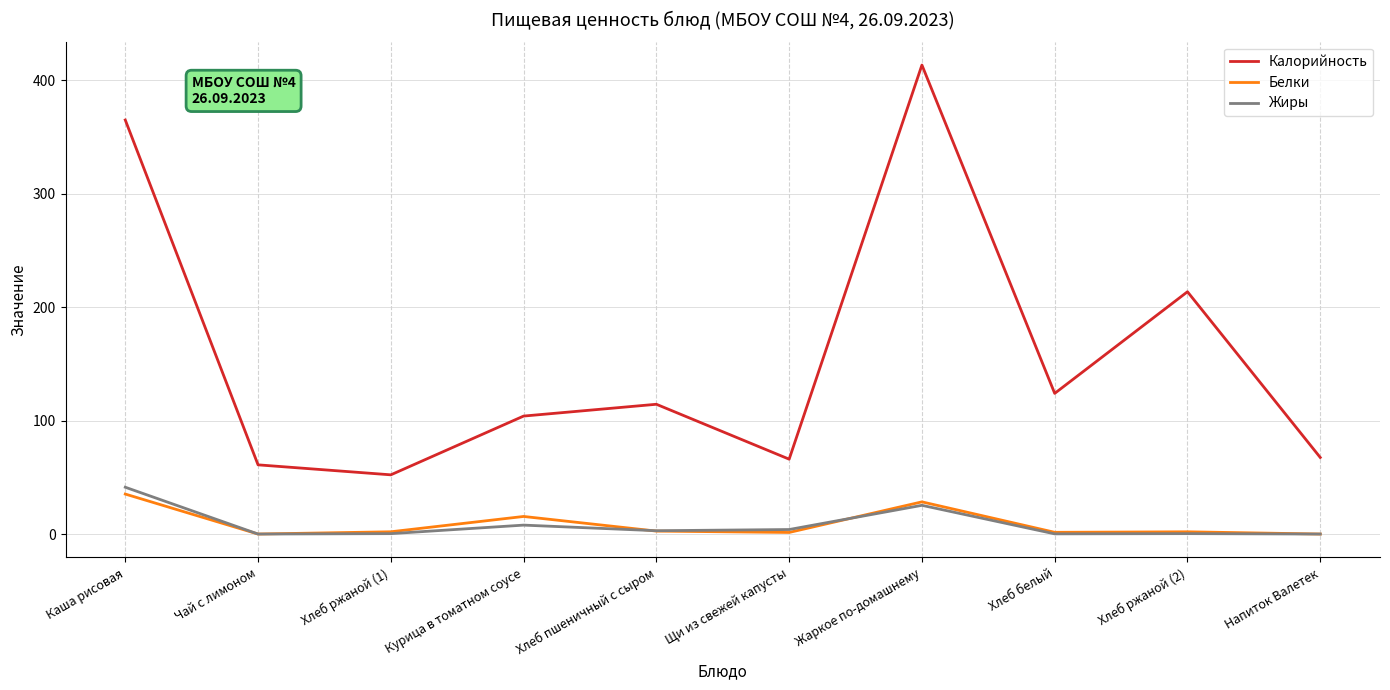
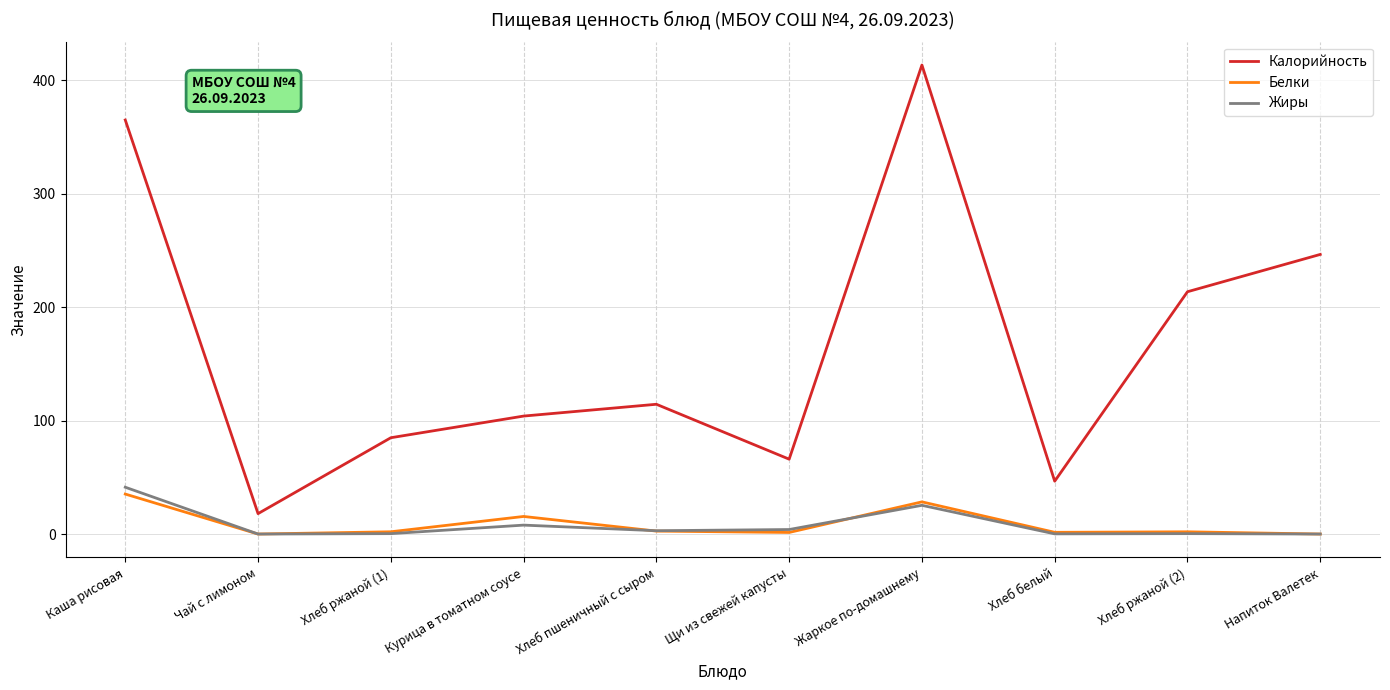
Калорийность, Чай с лимоном: 61 -> 18
Калорийность, Хлеб ржаной (1): 52 -> 85
Калорийность, Хлеб белый: 124 -> 47
Калорийность, Напиток Валетек: 68 -> 247
